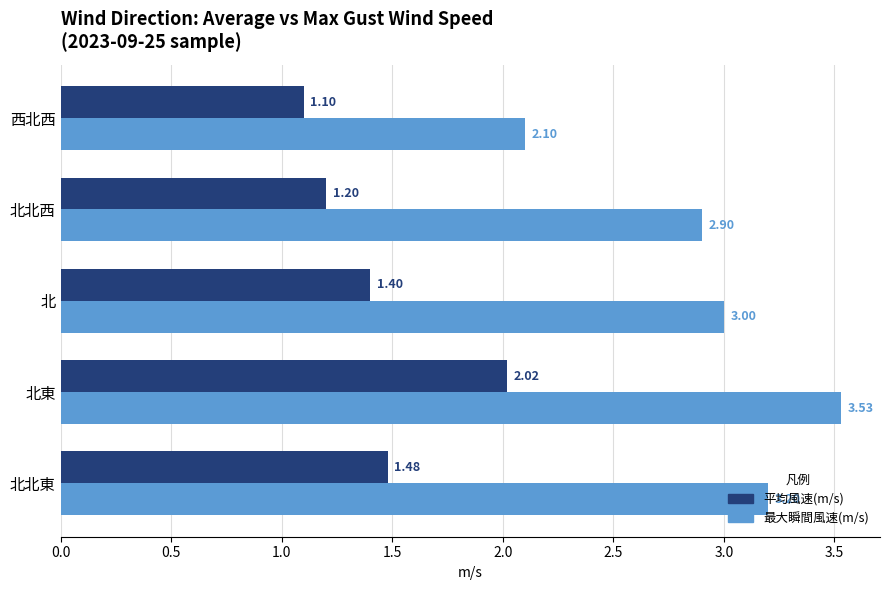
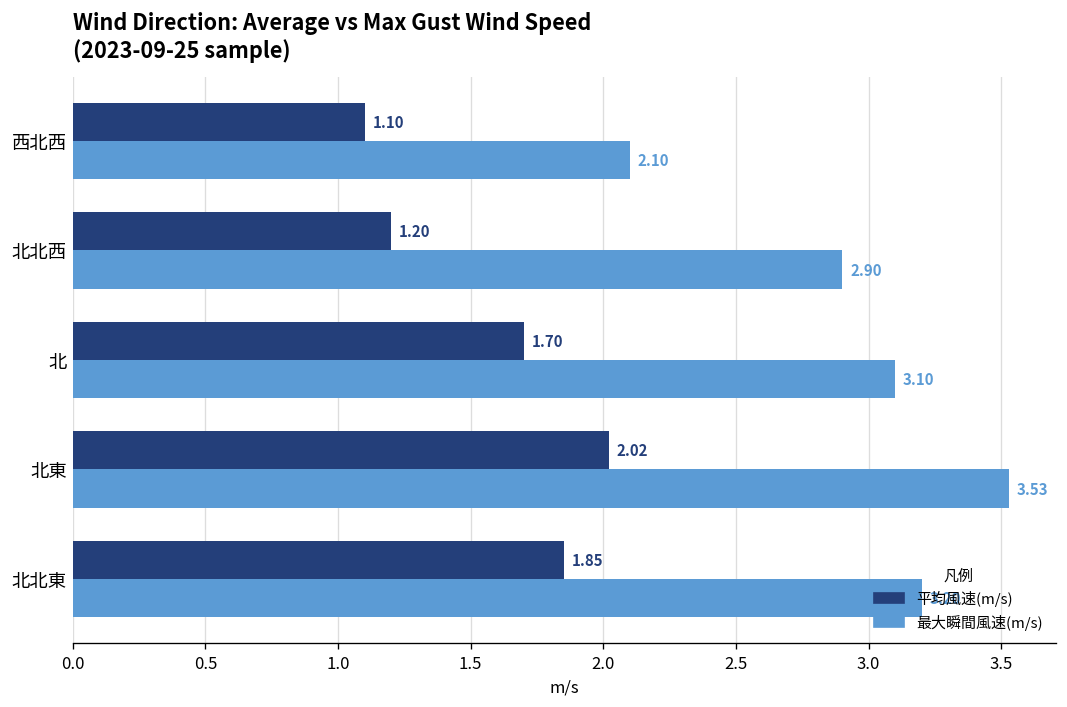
平均風速(m/s), 北: 1.40 -> 1.70
最大瞬間風速(m/s), 北: 3.00 -> 3.10
平均風速(m/s), 北北東: 1.48 -> 1.85
